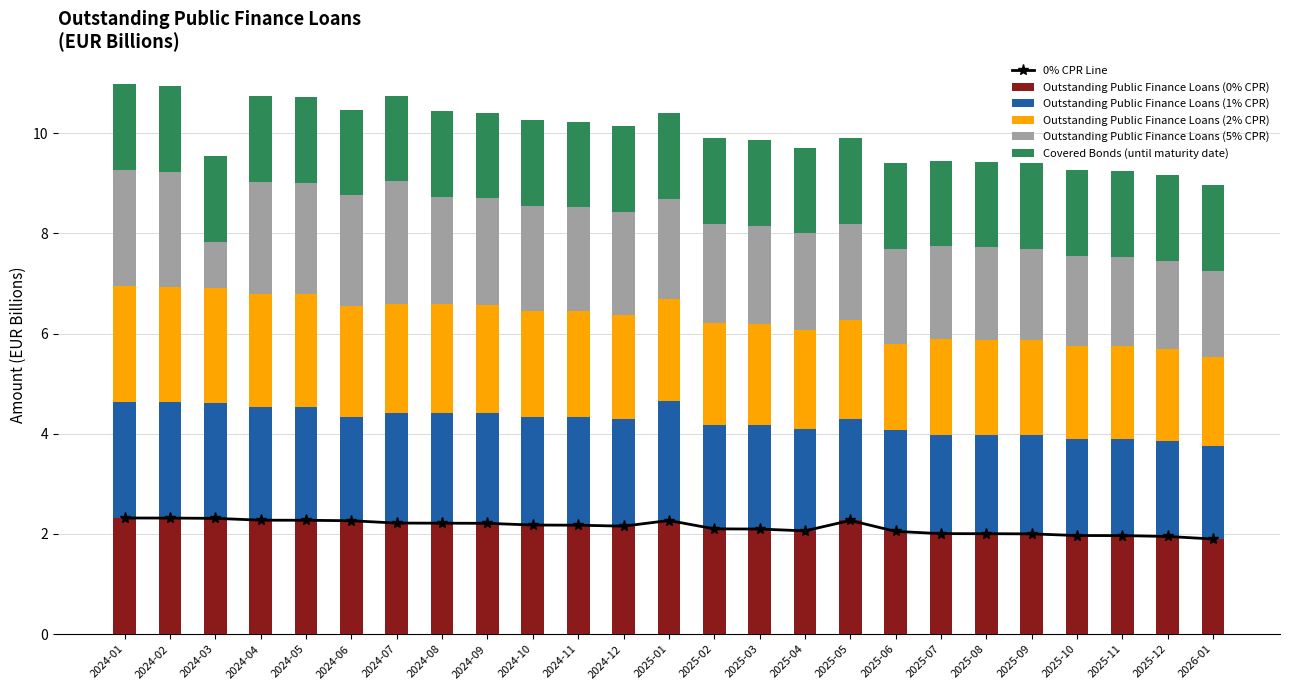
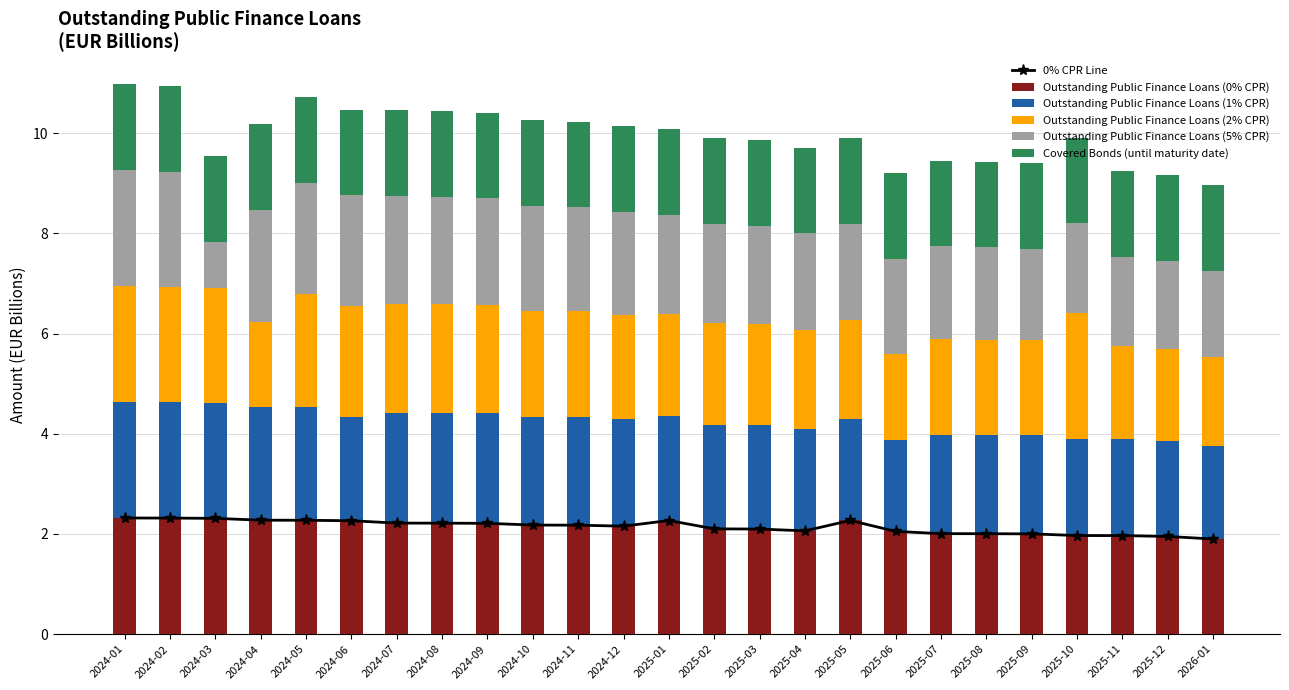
Outstanding Public Finance Loans (2% CPR), 2024-04: 2.3 -> 1.7
Outstanding Public Finance Loans (5% CPR), 2024-07: 2.4 -> 2.2
Outstanding Public Finance Loans (1% CPR), 2025-01: 2.4 -> 2.1
Outstanding Public Finance Loans (1% CPR), 2025-06: 2.0 -> 1.8
Outstanding Public Finance Loans (2% CPR), 2025-10: 1.9 -> 2.5
